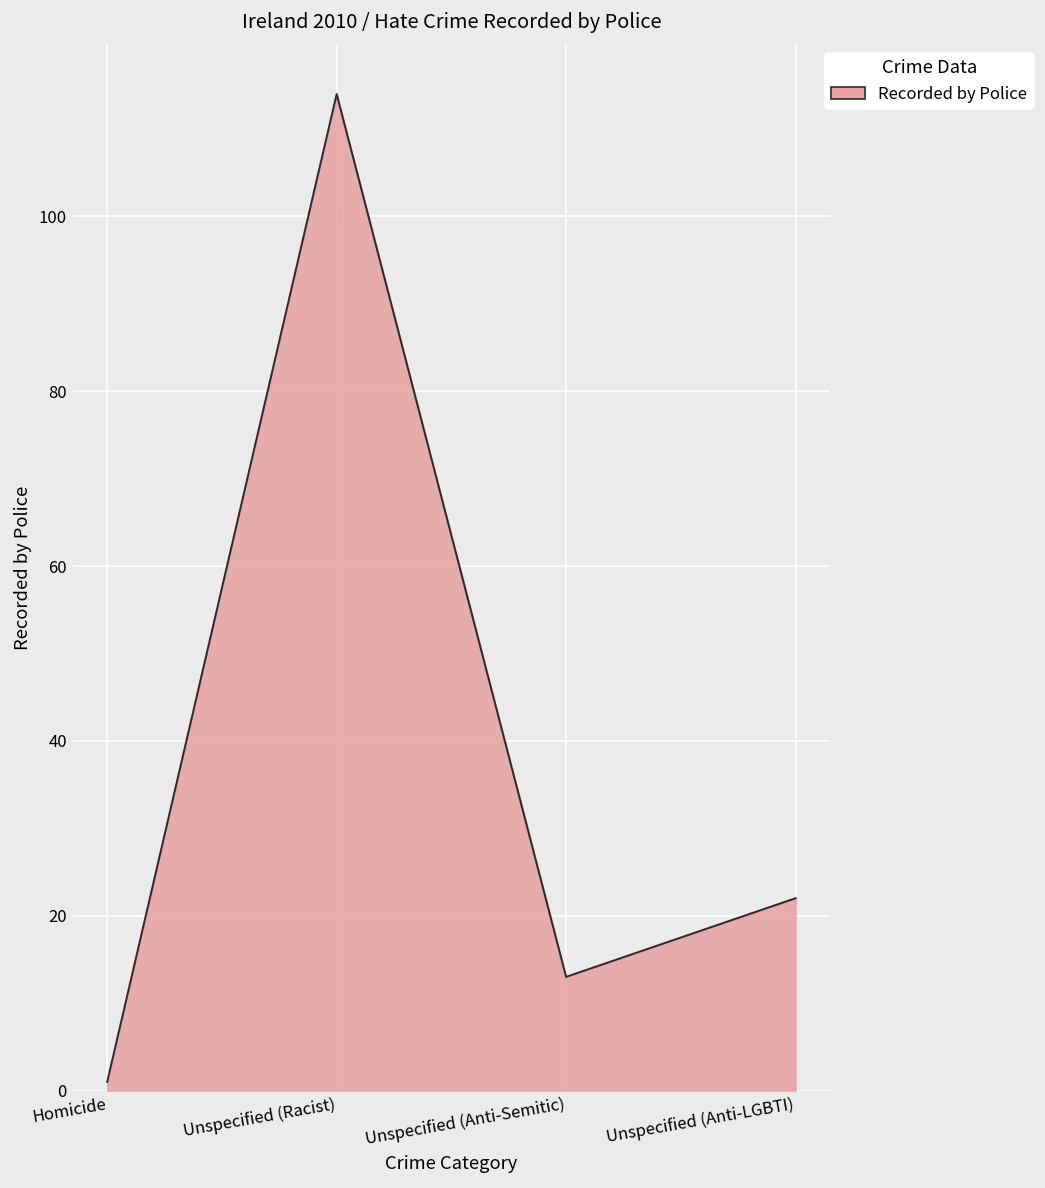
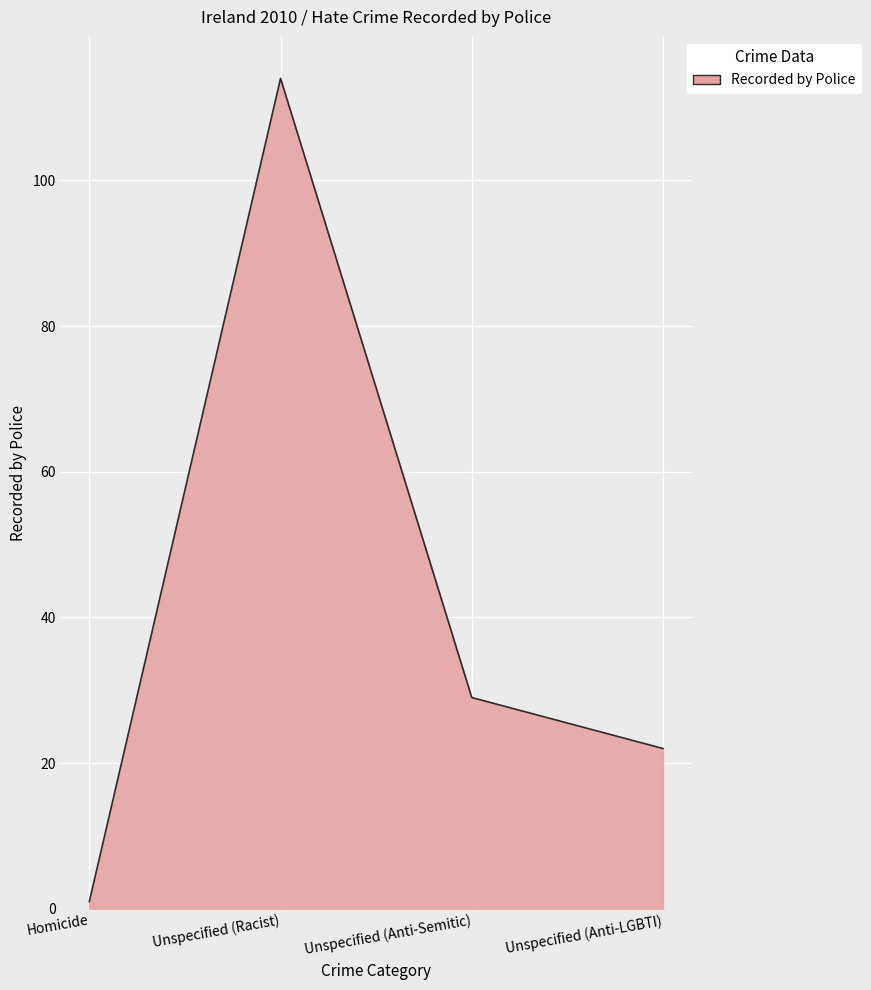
Unspecified (Anti-Semitic): 13 -> 29
